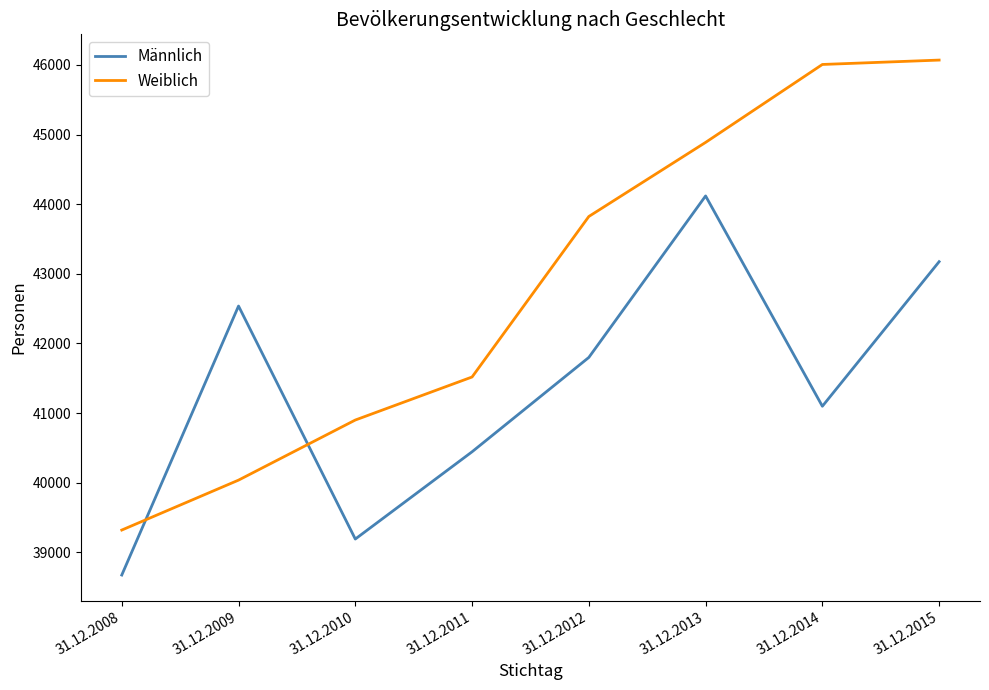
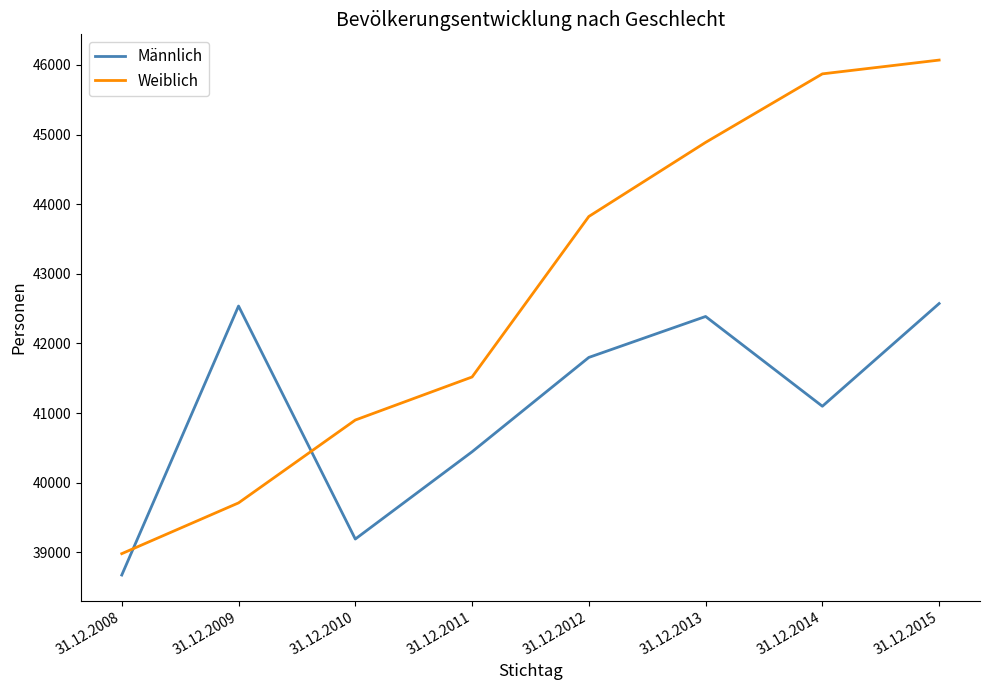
Weiblich, 31.12.2008: 39300 -> 39000
Weiblich, 31.12.2009: 40000 -> 39700
Männlich, 31.12.2013: 44100 -> 42400
Weiblich, 31.12.2014: 46000 -> 45900
Männlich, 31.12.2015: 43200 -> 42600
